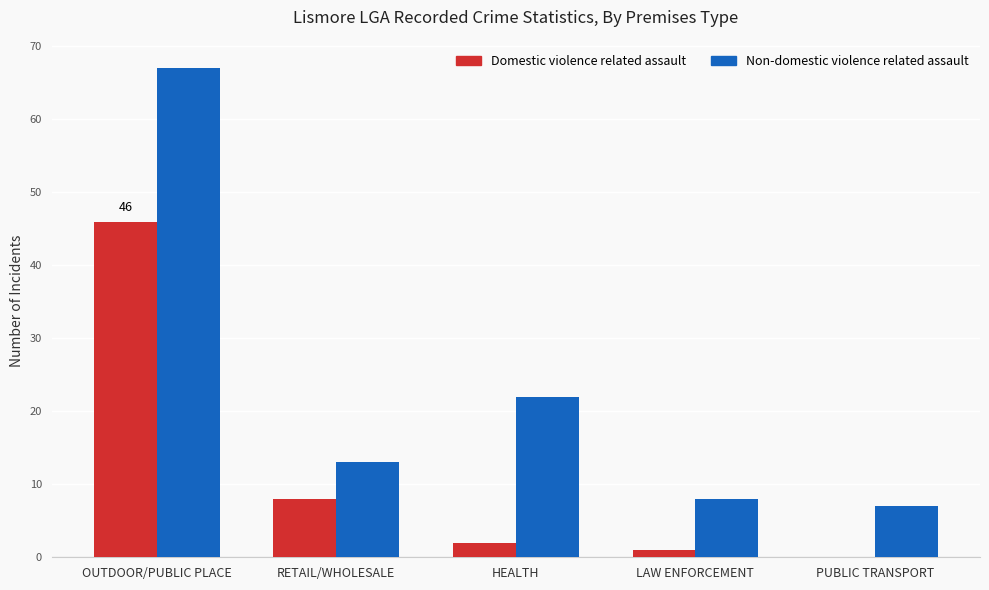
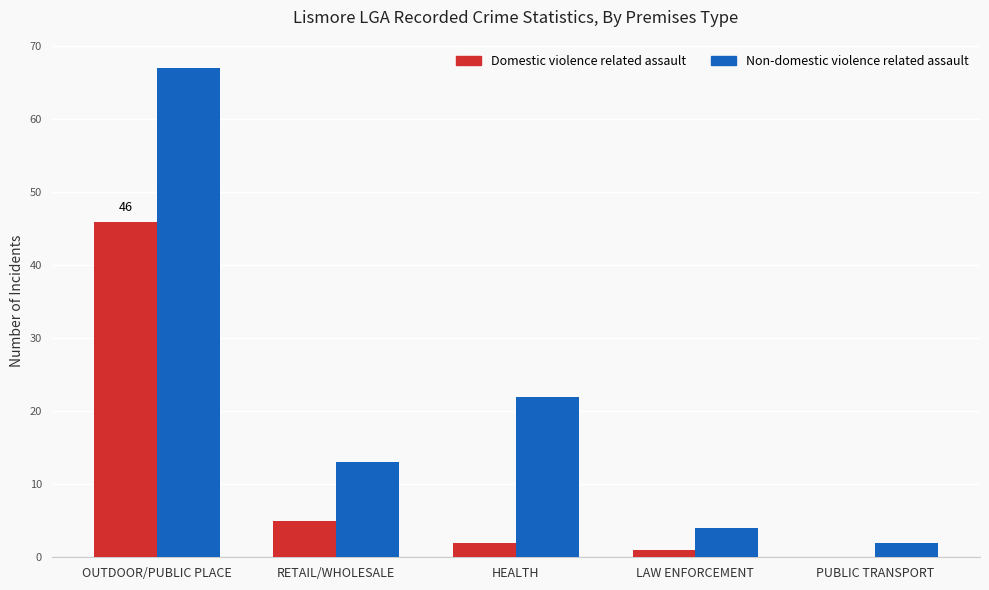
Domestic violence related assault, RETAIL/WHOLESALE: 8 -> 5
Non-domestic violence related assault, LAW ENFORCEMENT: 8 -> 4
Non-domestic violence related assault, PUBLIC TRANSPORT: 7 -> 2
